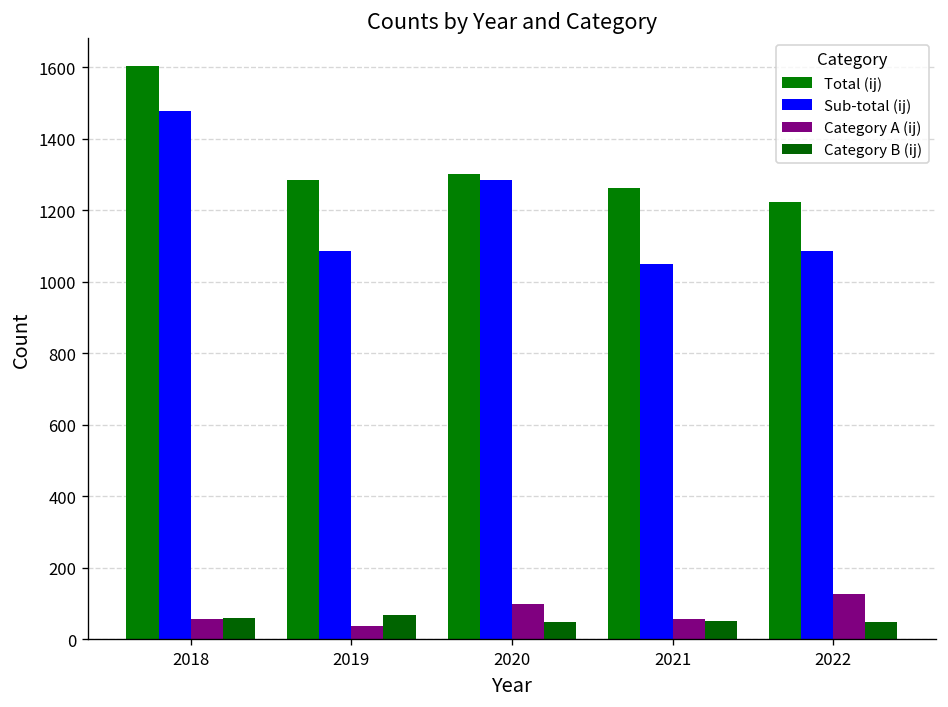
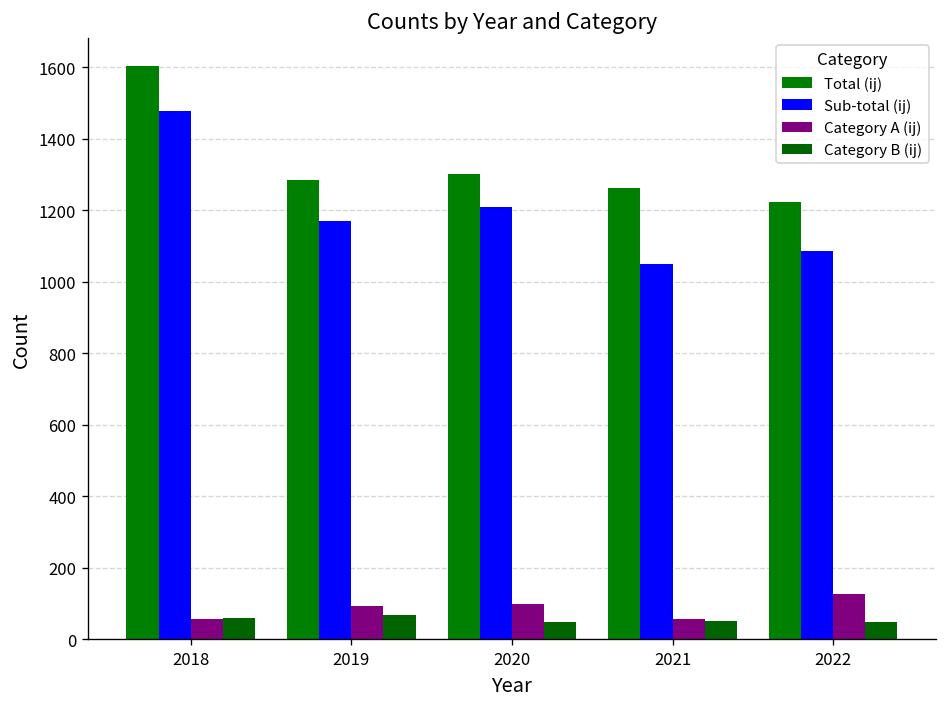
Sub-total (ij), 2019: 1090 -> 1170
Category A (ij), 2019: 40 -> 90
Sub-total (ij), 2020: 1280 -> 1210
